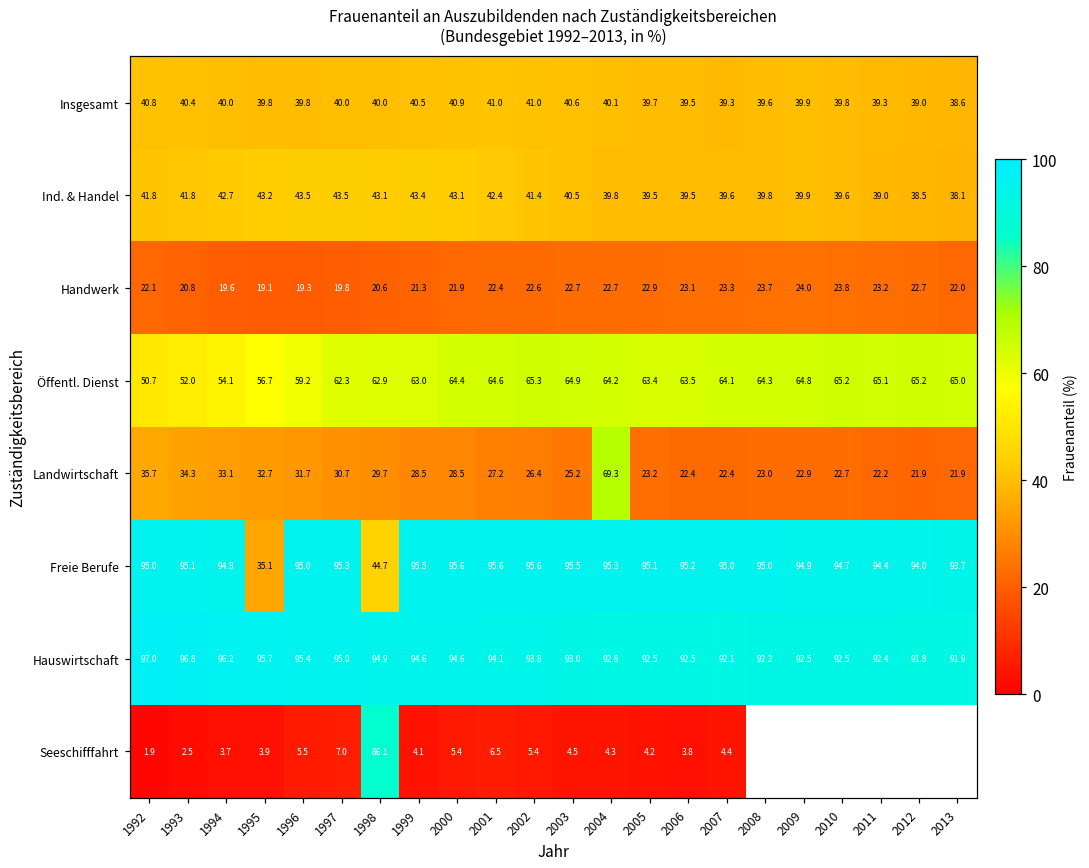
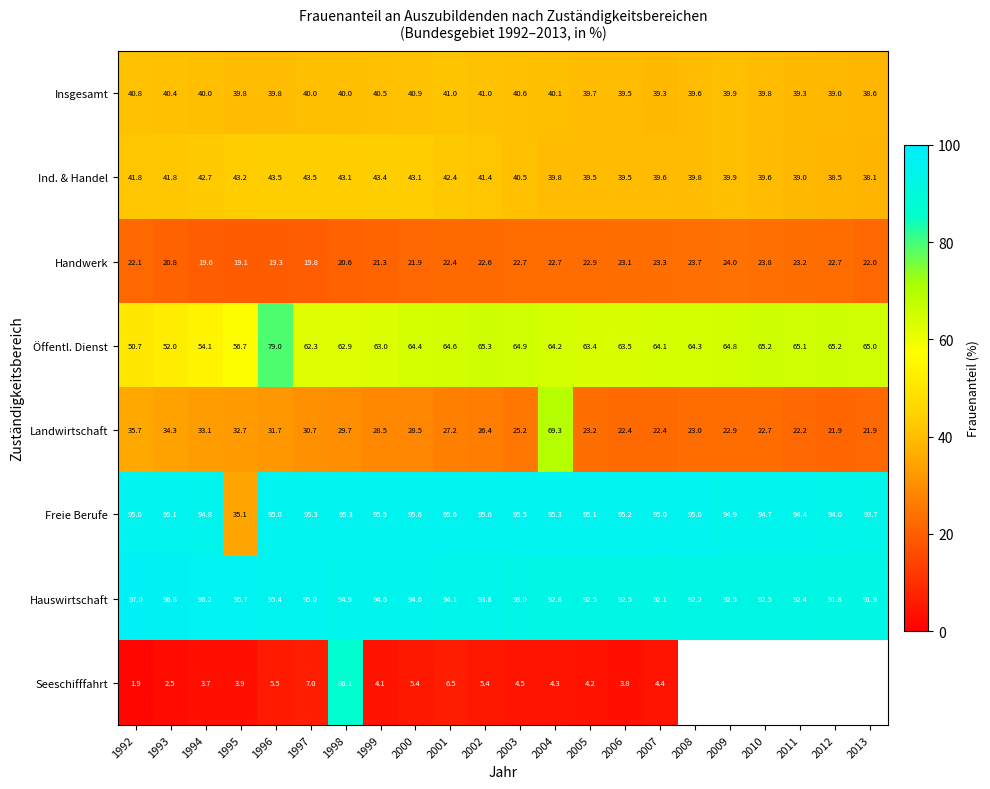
Öffentl. Dienst, 1996: 59.2 -> 79.0
Freie Berufe, 1998: 44.7 -> 95.3
